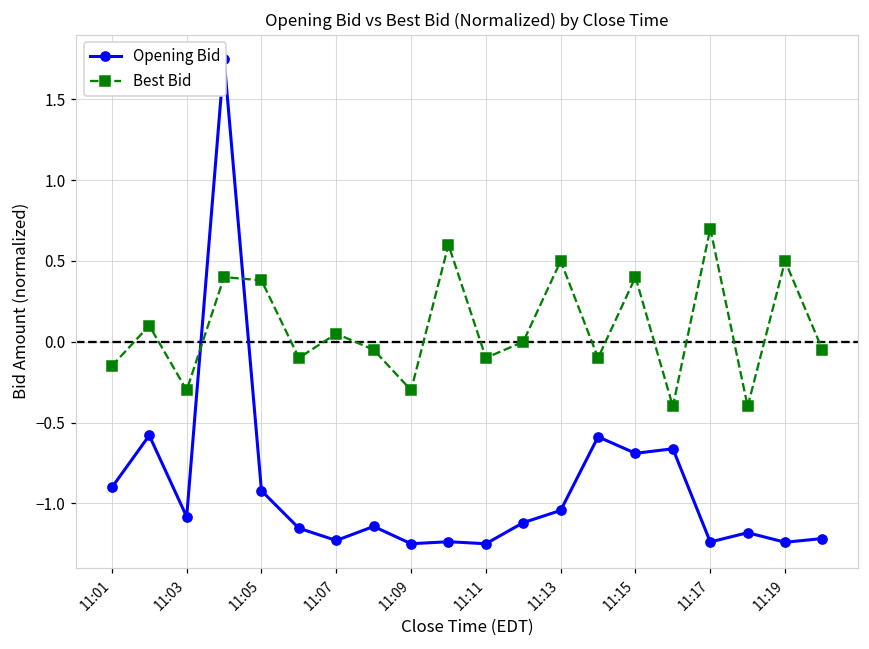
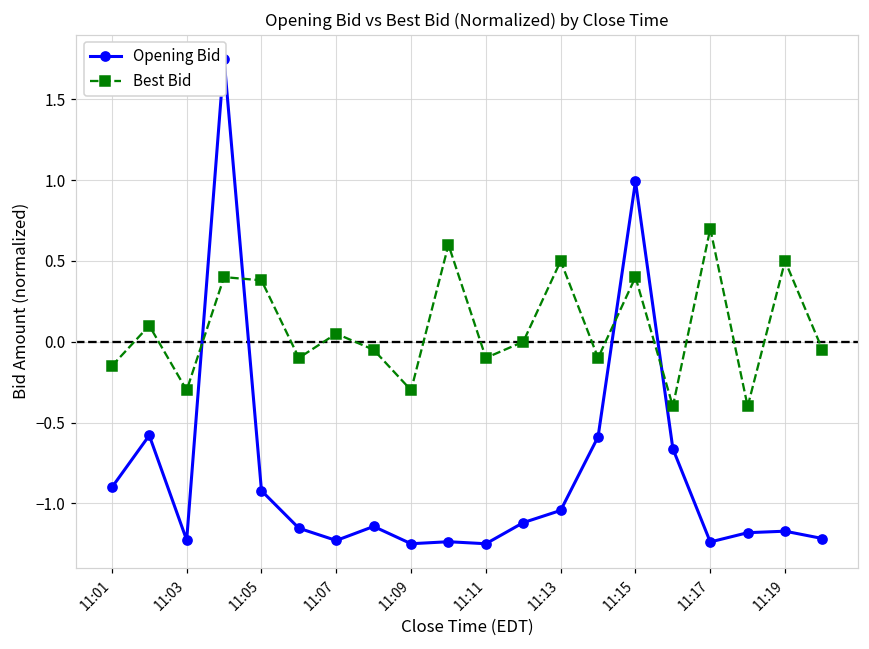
Opening Bid, 11:03: -1.08 -> -1.23
Opening Bid, 11:15: -0.69 -> 0.99
Opening Bid, 11:19: -1.24 -> -1.17
